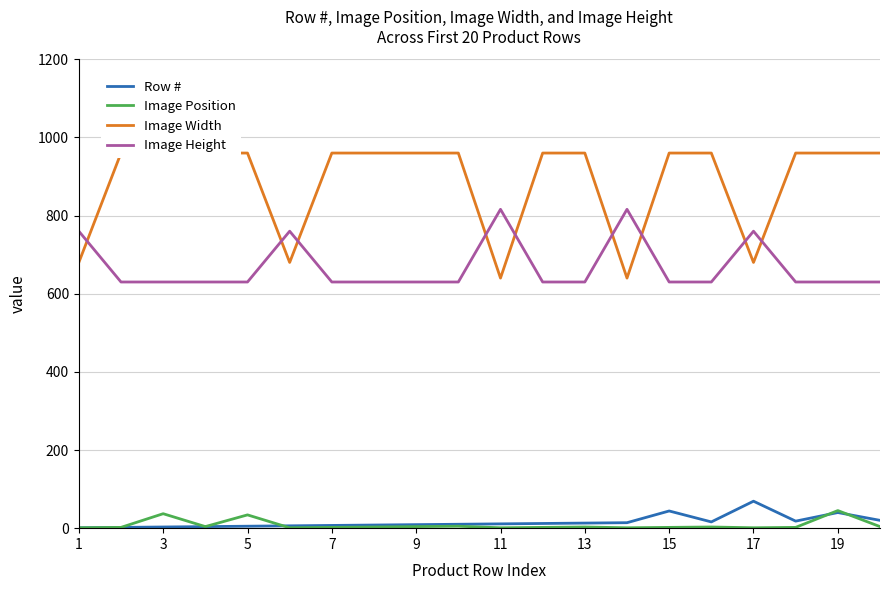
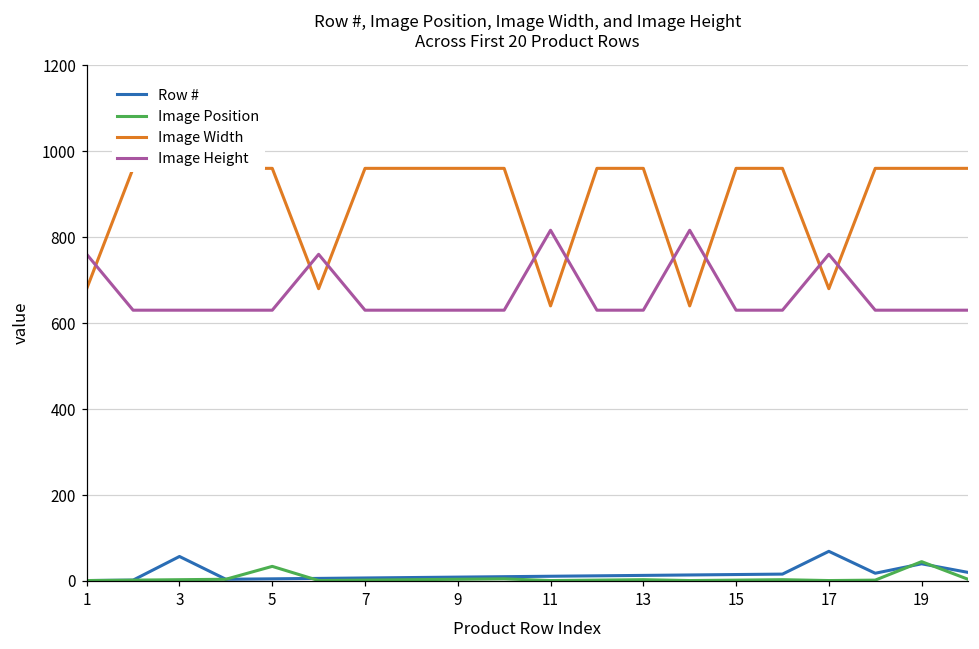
Row #, 3: 0 -> 60
Image Position, 3: 40 -> 0
Row #, 15: 40 -> 20
